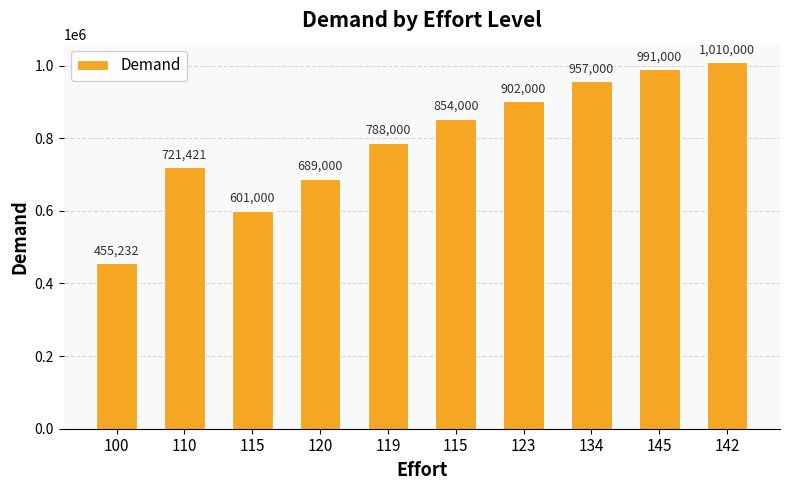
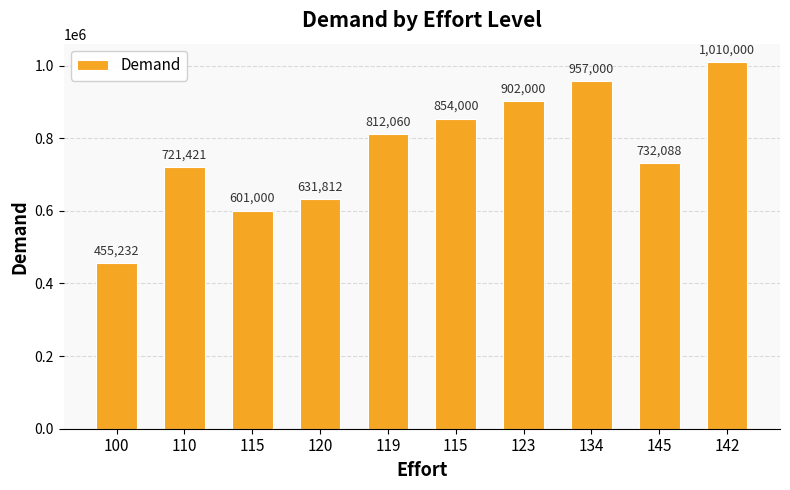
120: 689,000 -> 631,812
119: 788,000 -> 812,060
145: 991,000 -> 732,088
